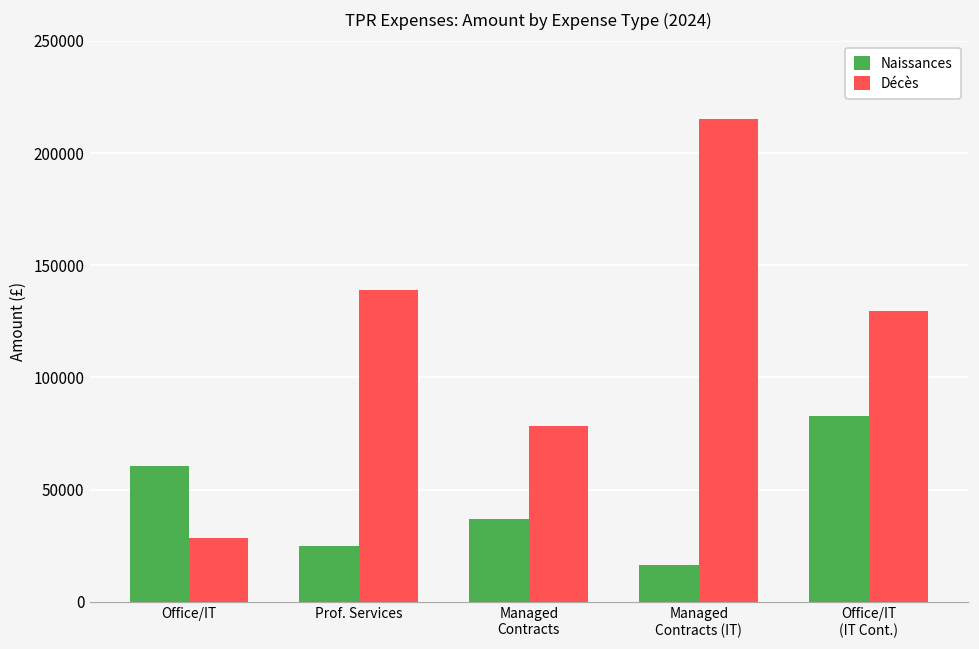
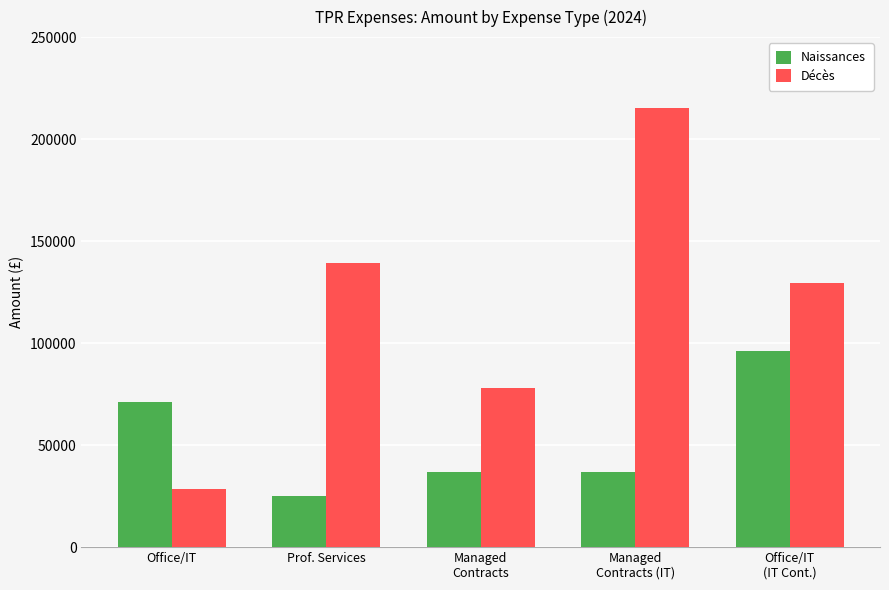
Naissances, Office/IT: 60000 -> 71000
Naissances, Managed Contracts (IT): 16000 -> 37000
Naissances, Office/IT (IT Cont.): 83000 -> 96000
